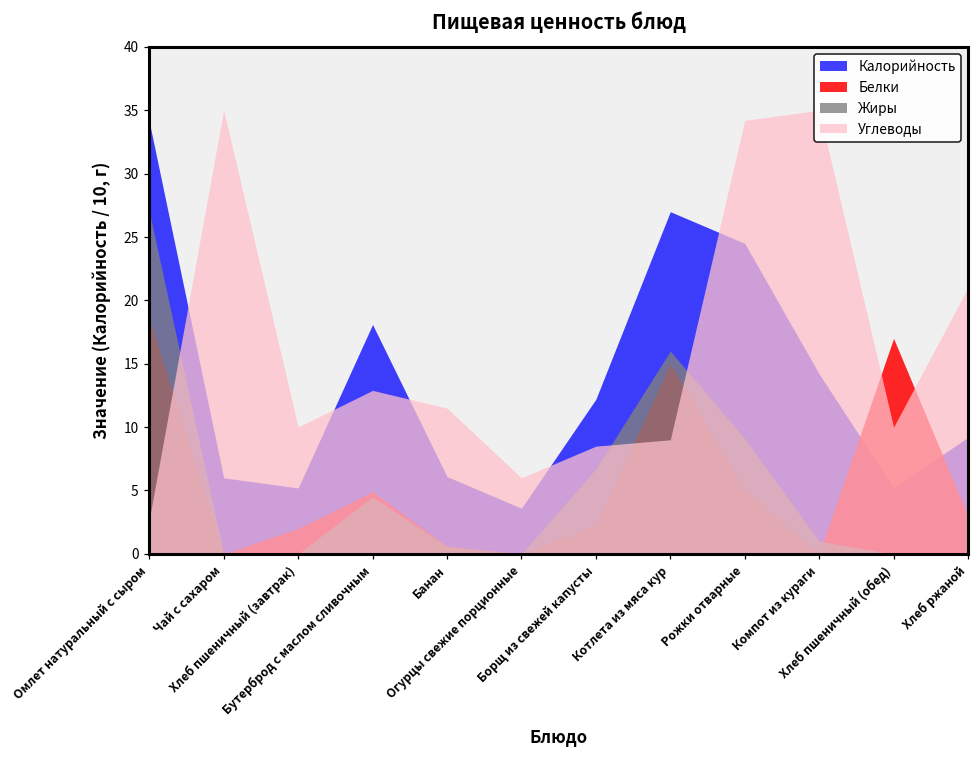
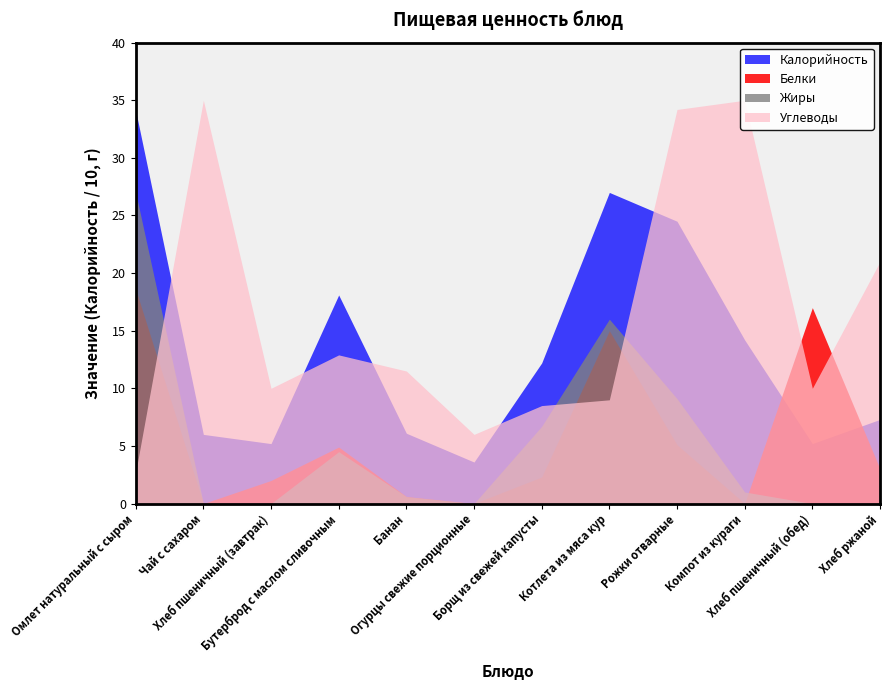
Калорийность, Хлеб ржаной: 9.2 -> 7.3
